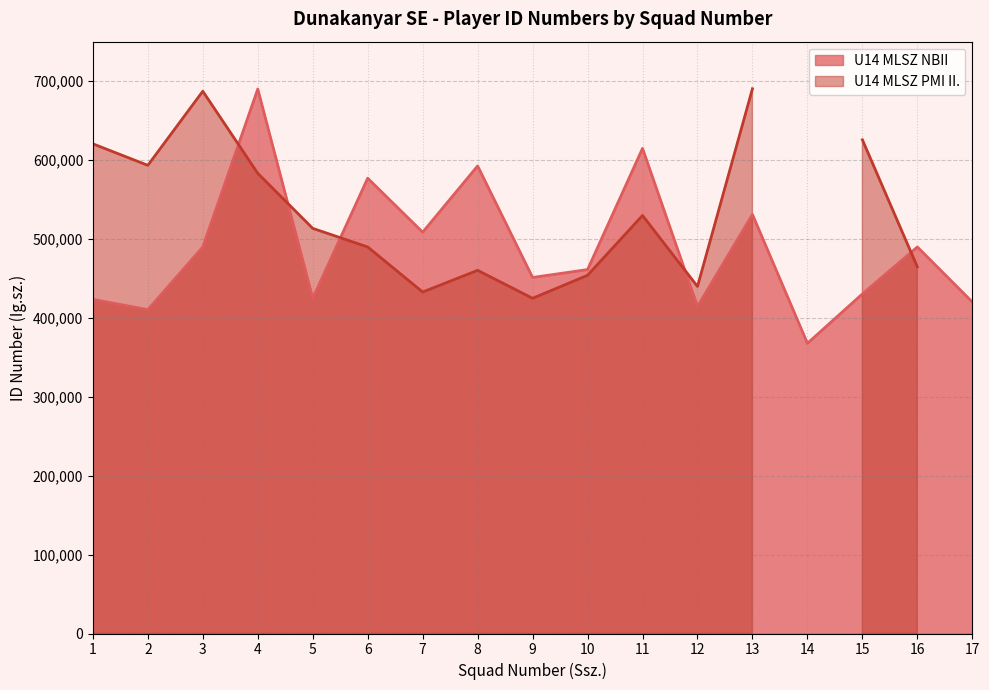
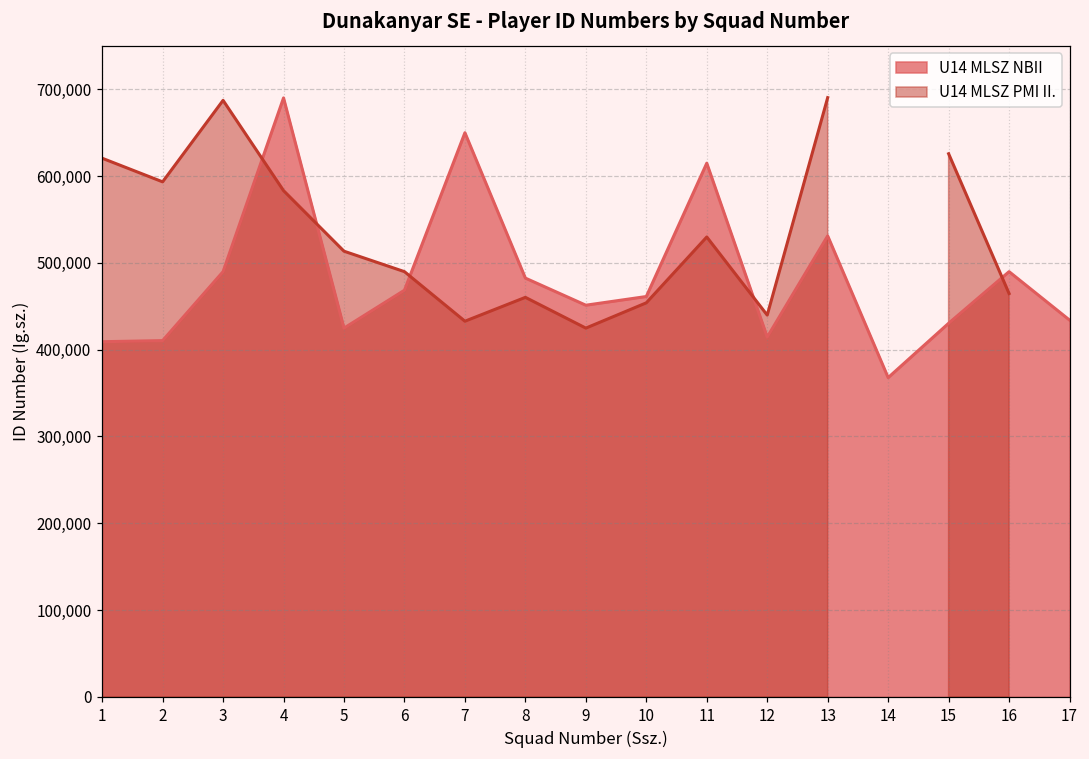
U14 MLSZ NBII, 1: 420,000 -> 410,000
U14 MLSZ NBII, 6: 580,000 -> 470,000
U14 MLSZ NBII, 7: 510,000 -> 650,000
U14 MLSZ NBII, 8: 590,000 -> 480,000
U14 MLSZ NBII, 17: 420,000 -> 430,000
